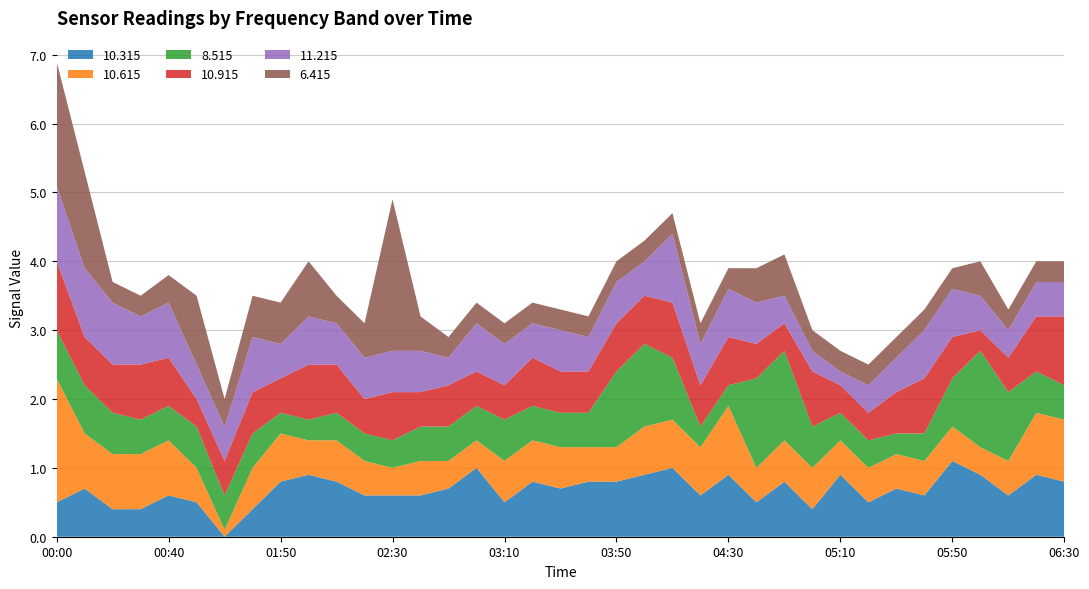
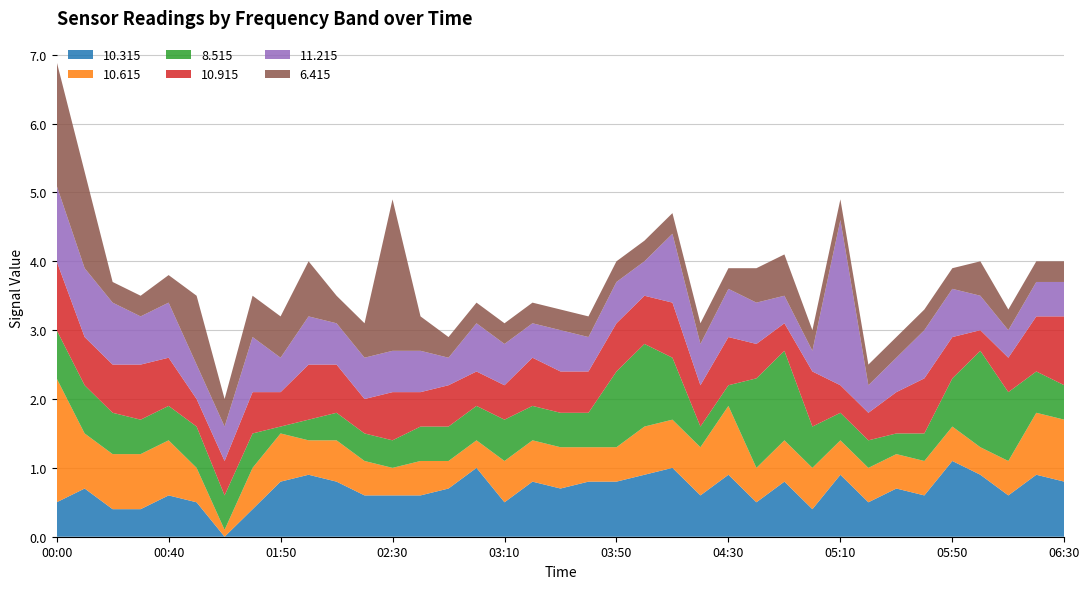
8.515, 01:50: 0.3 -> 0.1
11.215, 05:10: 0.2 -> 2.4
